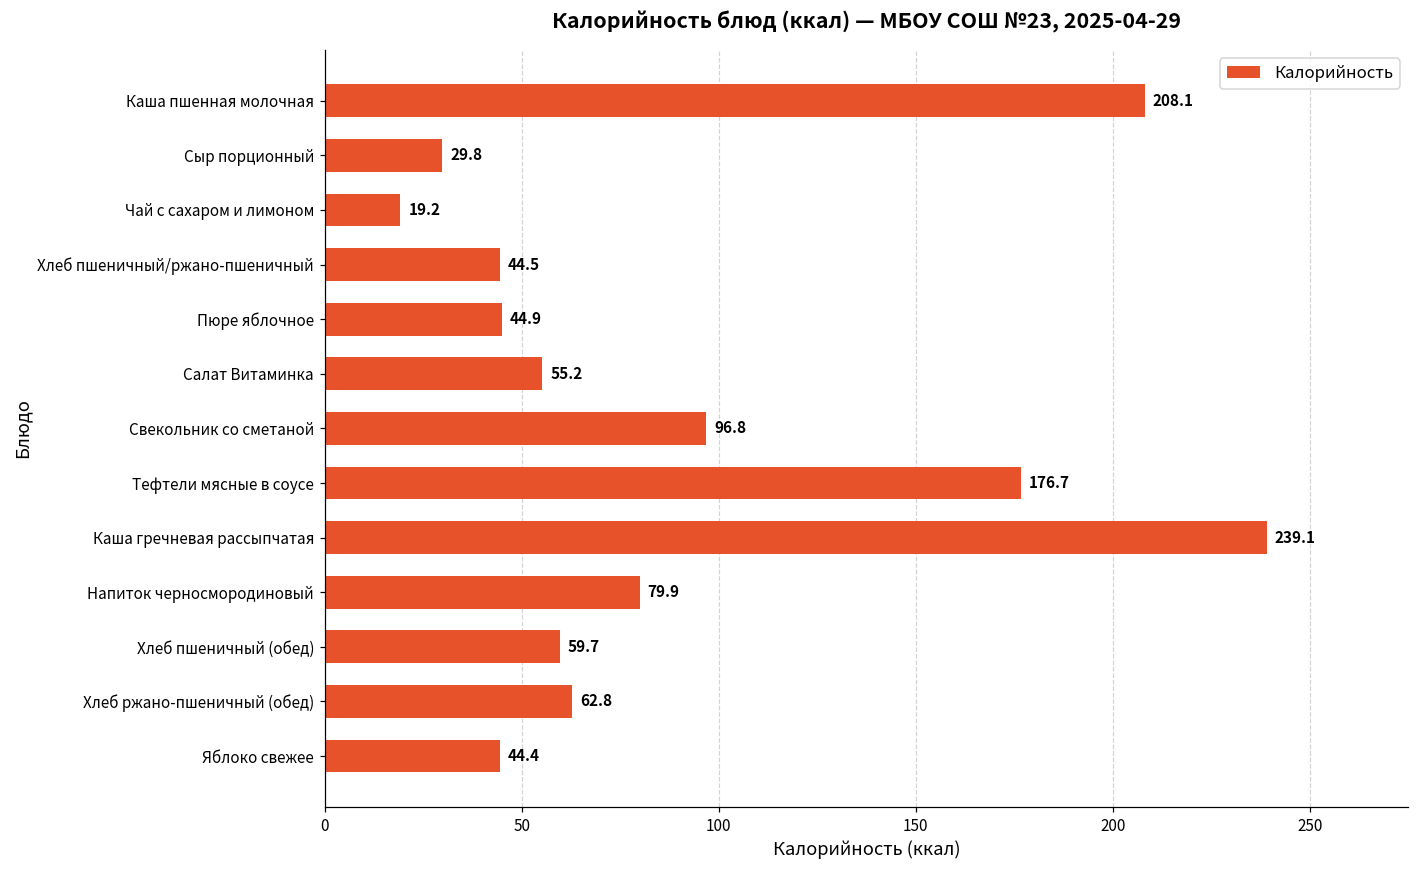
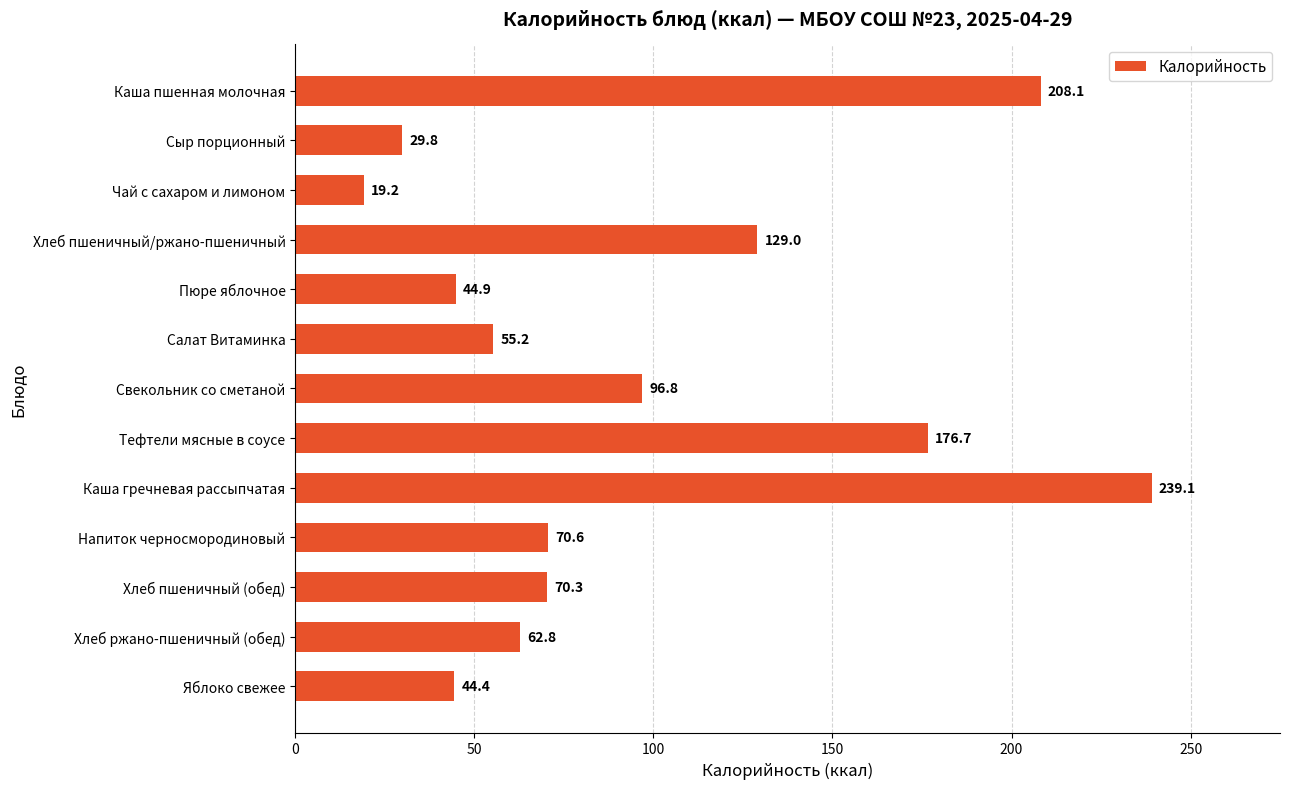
Хлеб пшеничный/ржано-пшеничный: 44.5 -> 129.0
Напиток черносмородиновый: 79.9 -> 70.6
Хлеб пшеничный (обед): 59.7 -> 70.3
